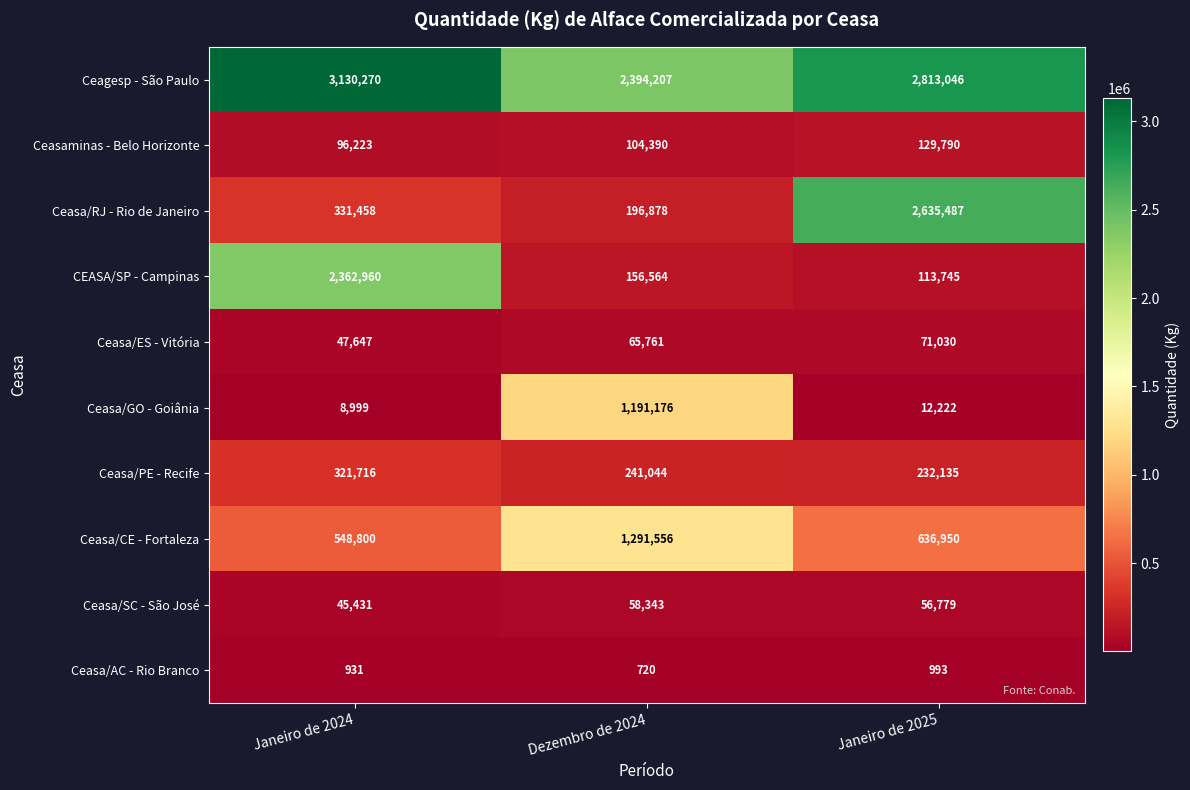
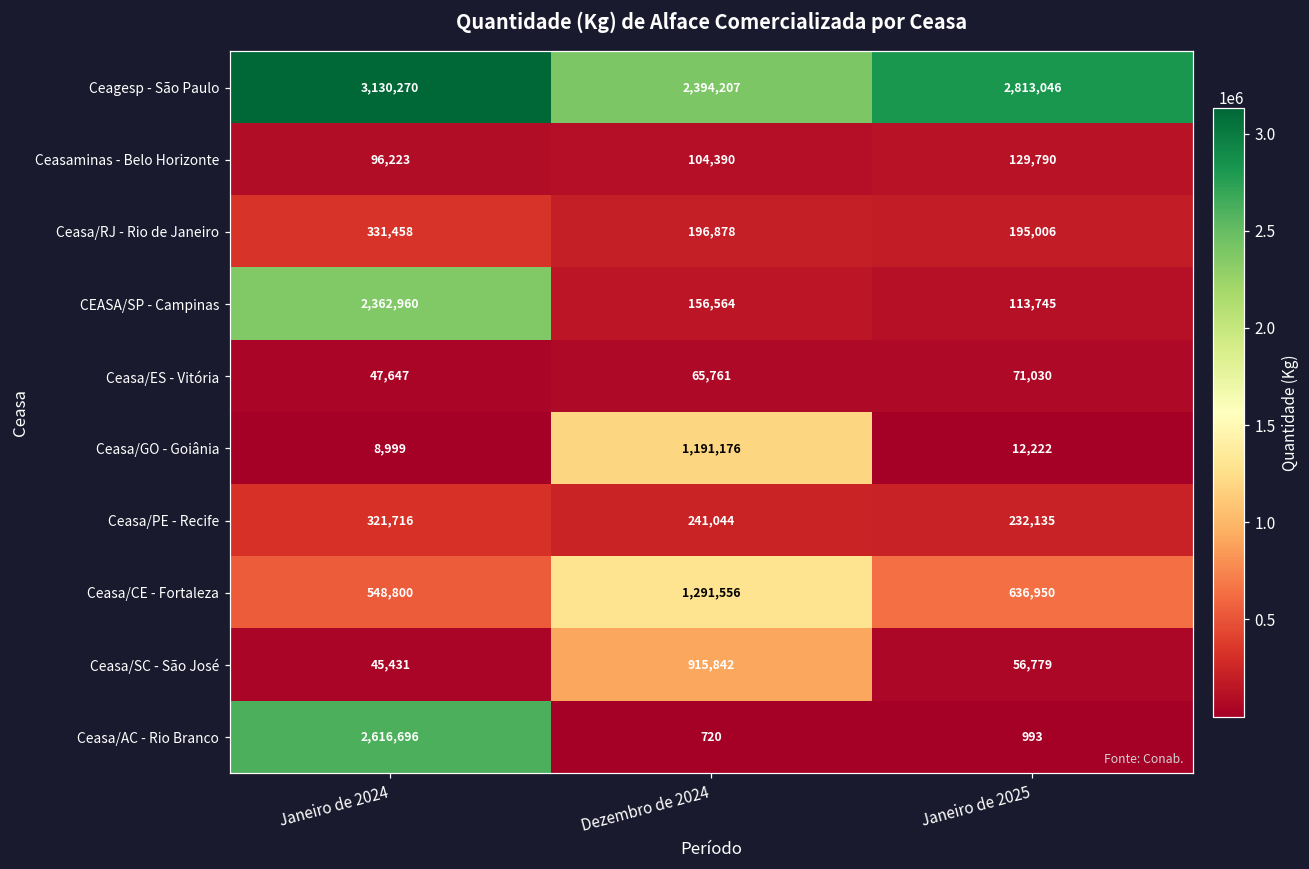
Ceasa/RJ - Rio de Janeiro, Janeiro de 2025: 2,635,487 -> 195,006
Ceasa/SC - São José, Dezembro de 2024: 58,343 -> 915,842
Ceasa/AC - Rio Branco, Janeiro de 2024: 931 -> 2,616,696
